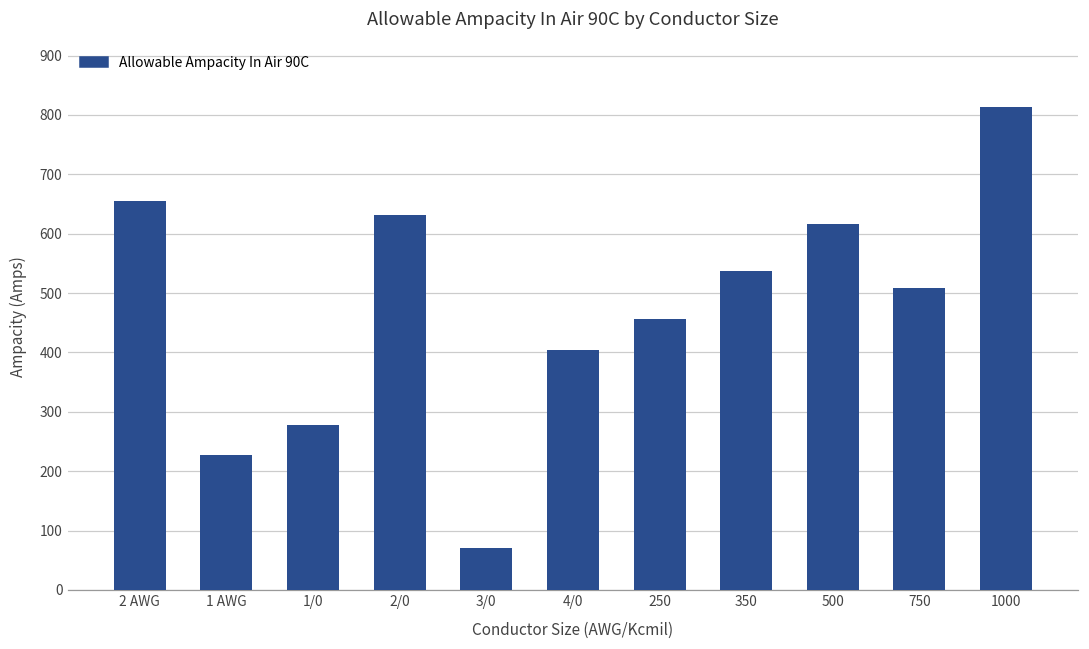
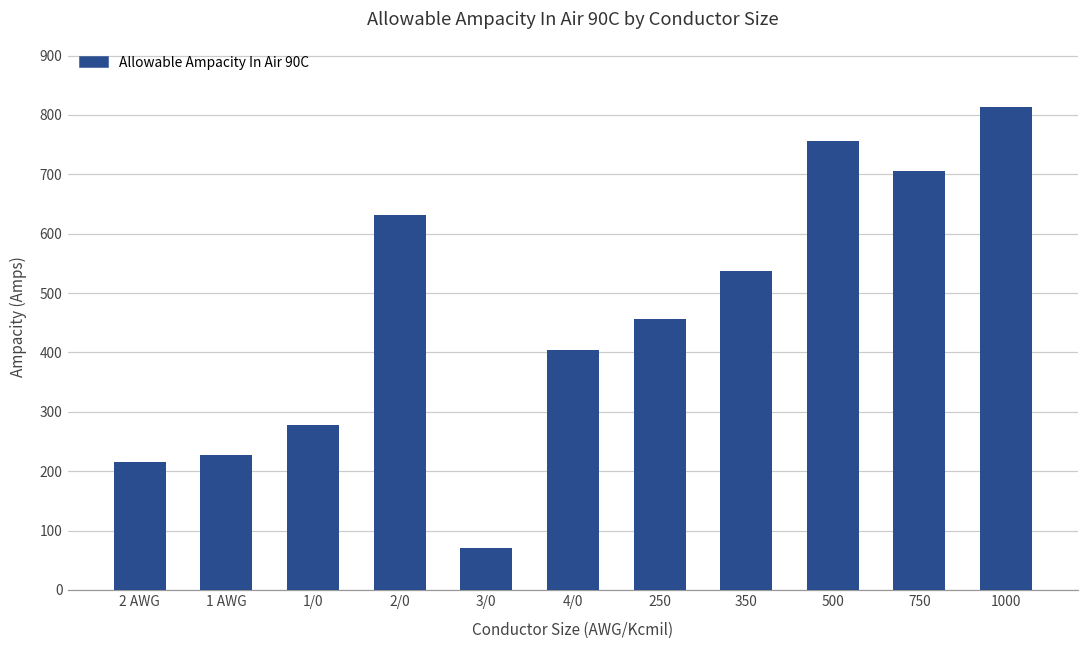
2 AWG: 660 -> 220
500: 620 -> 760
750: 510 -> 710
